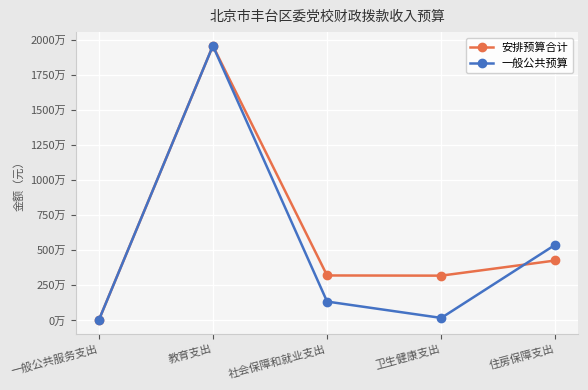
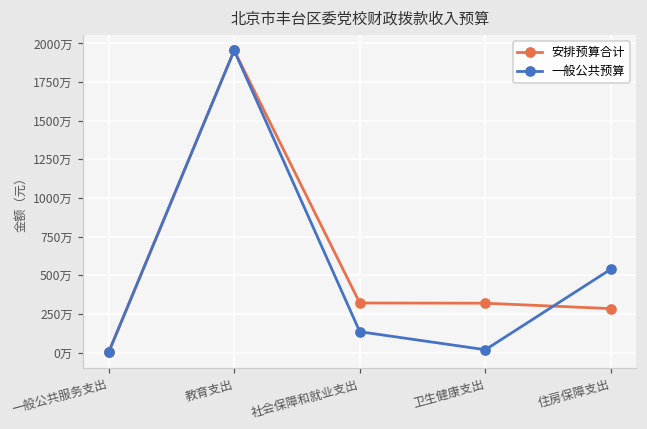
安排预算合计, 住房保障支出: 430万 -> 280万
